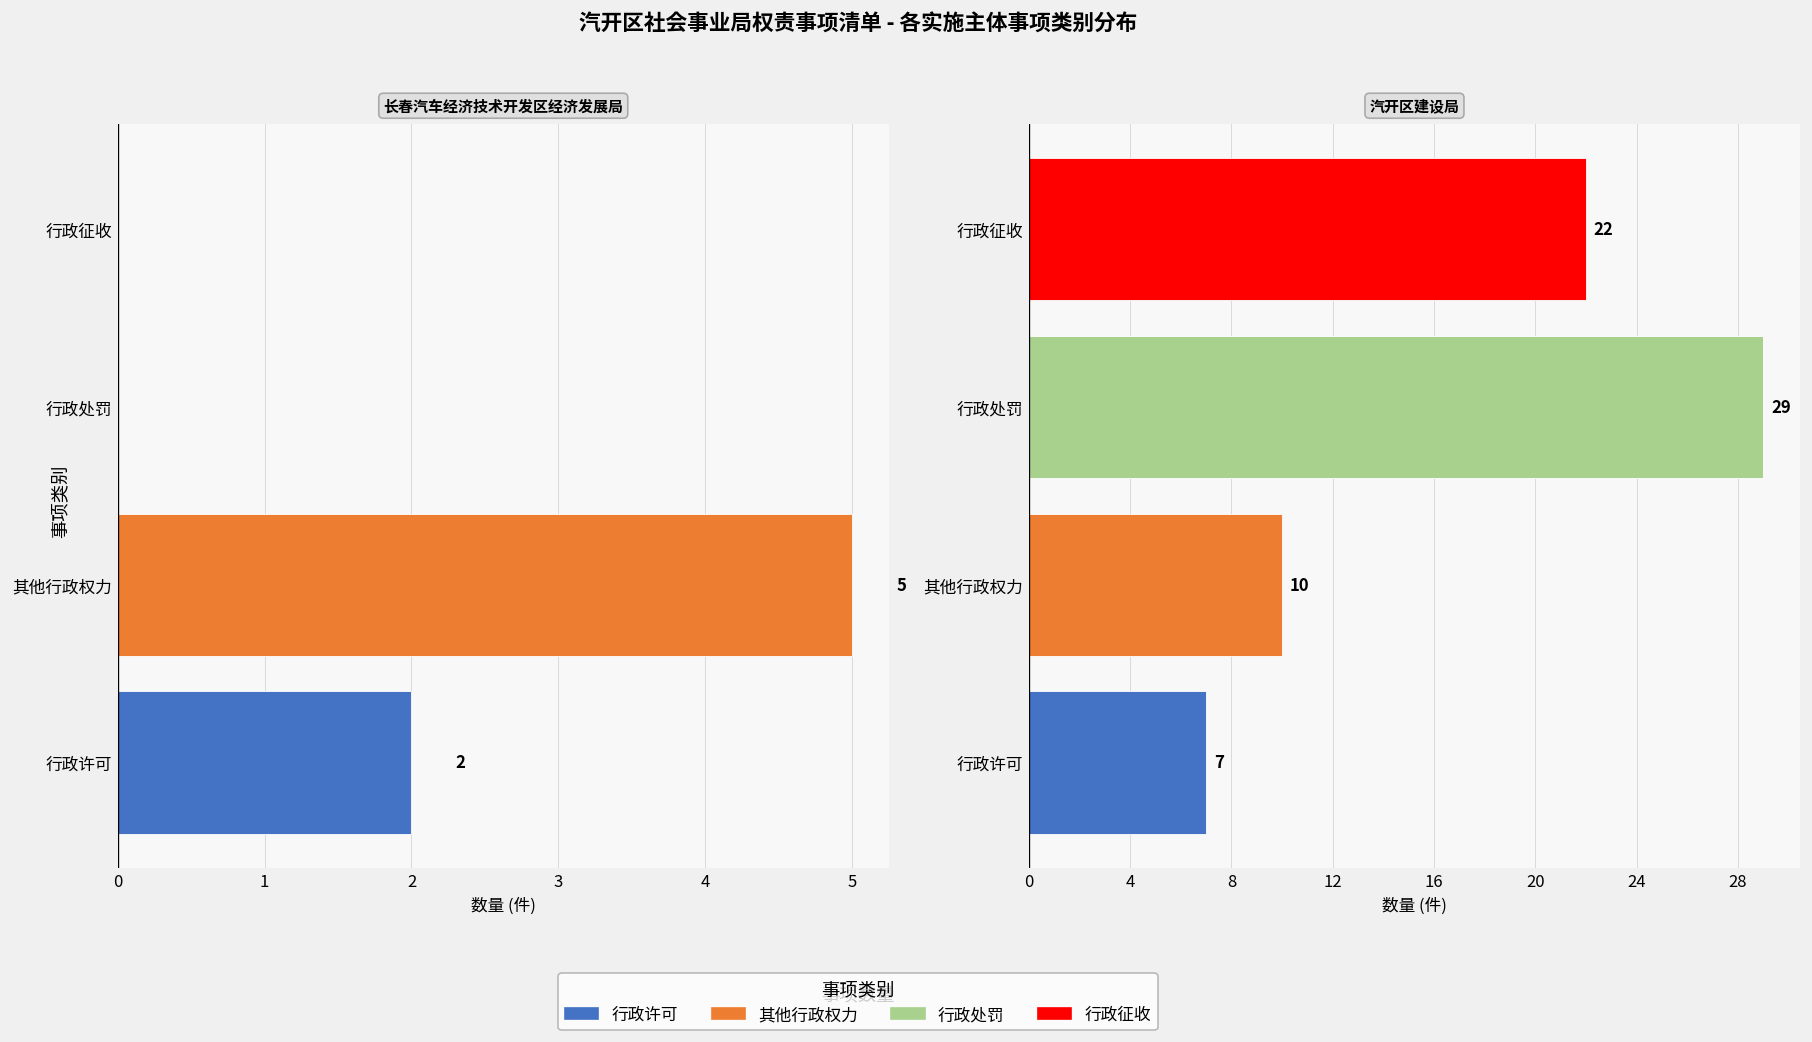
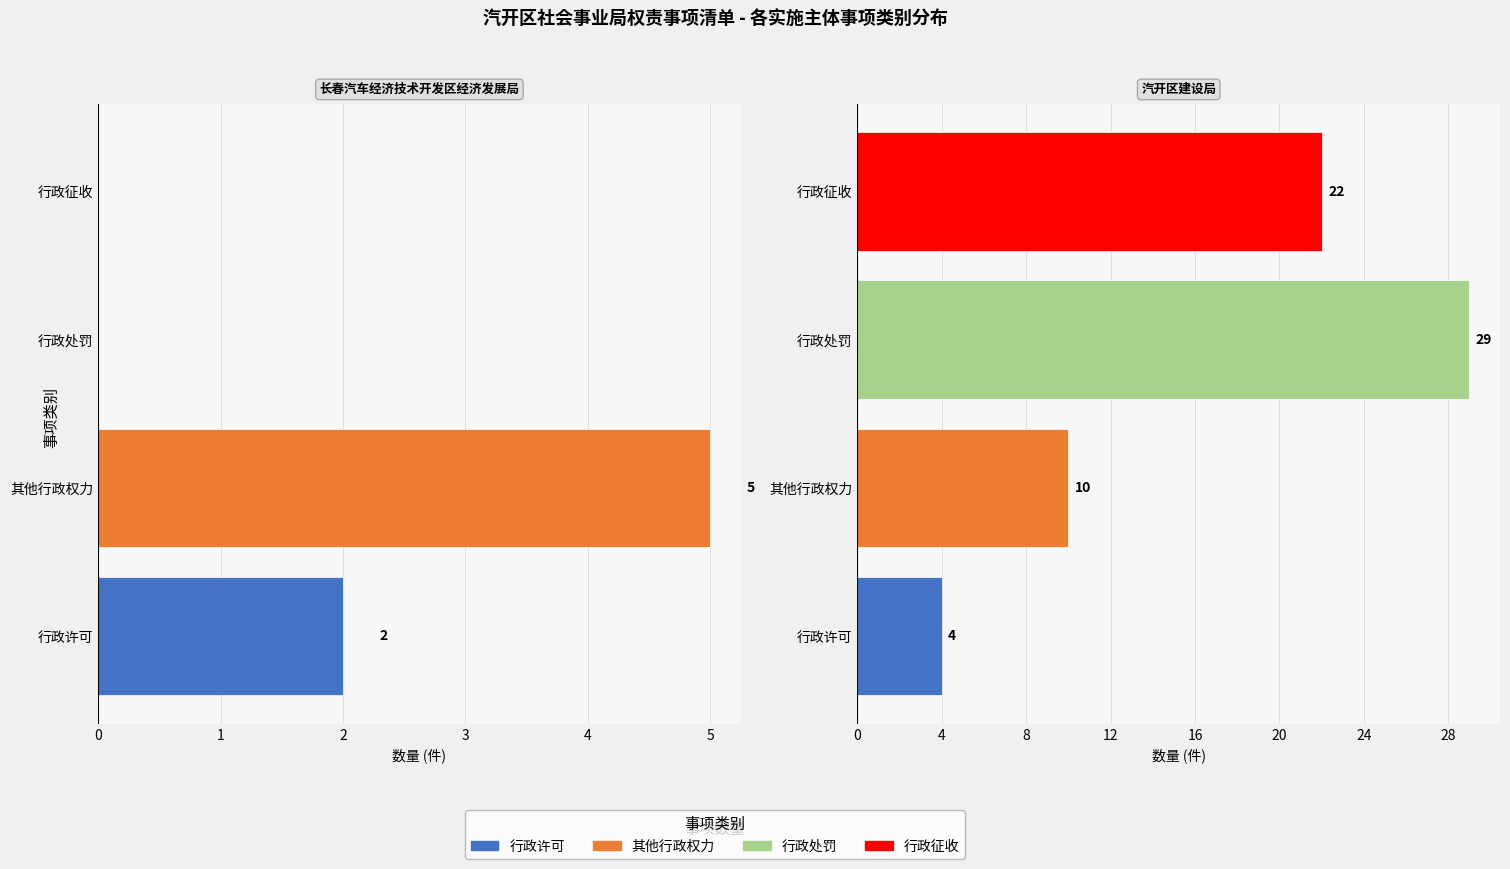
汽开区建设局, 行政许可: 7 -> 4
